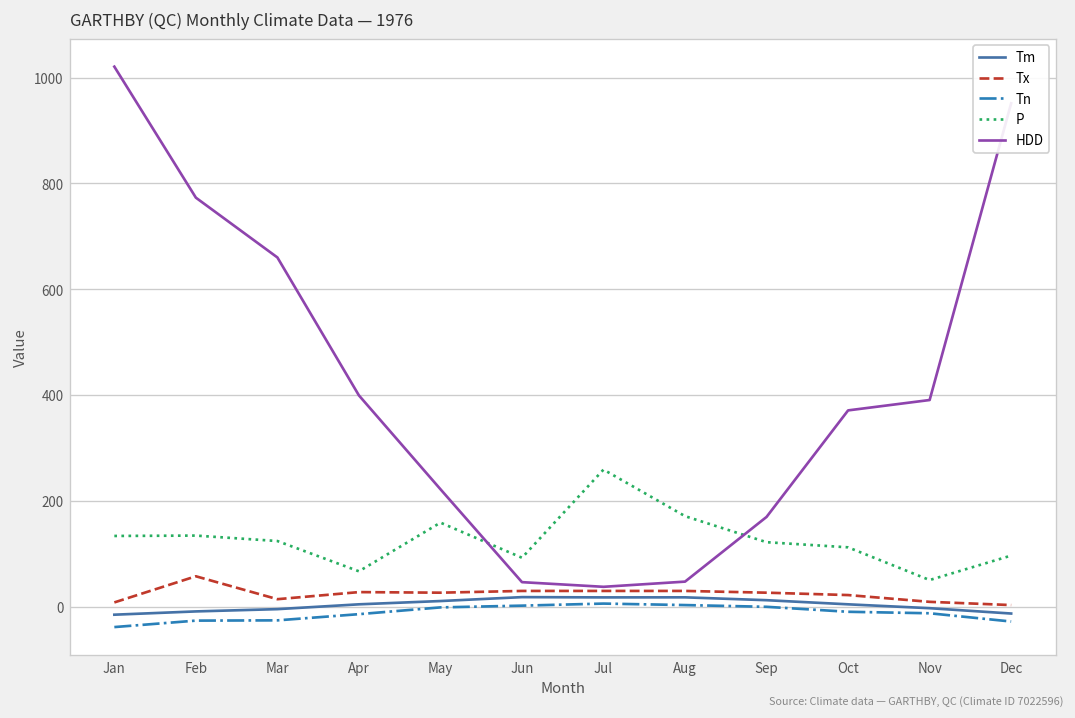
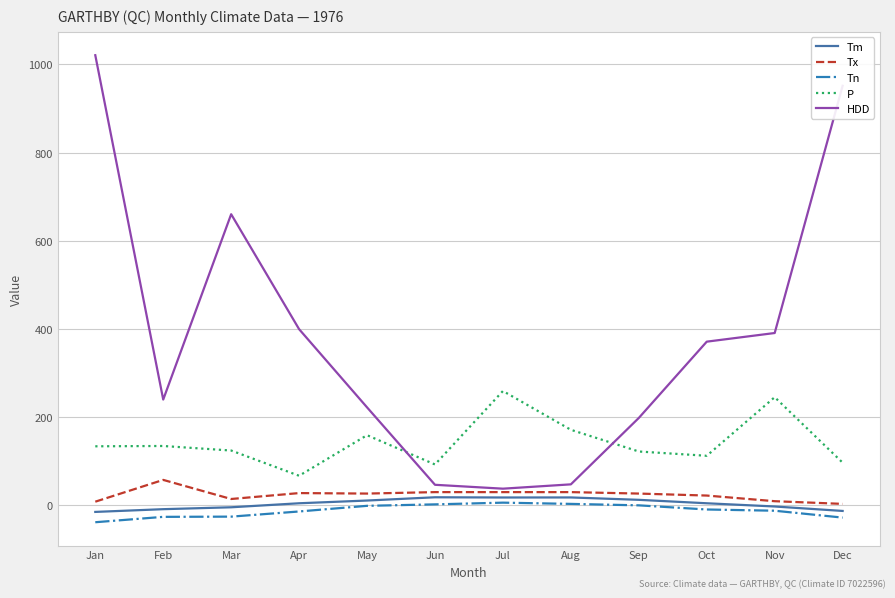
HDD, Feb: 770 -> 240
HDD, Sep: 170 -> 200
P, Nov: 50 -> 250
